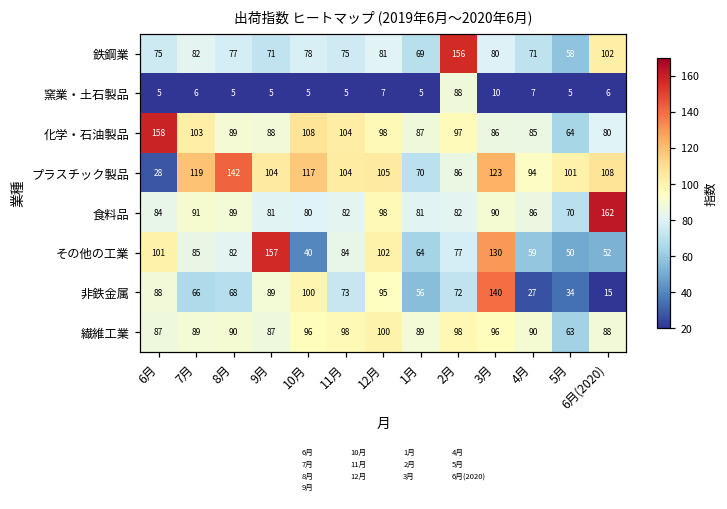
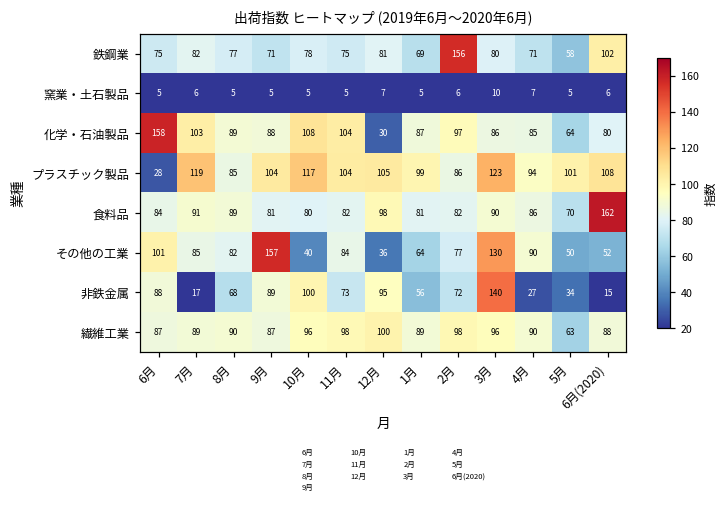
窯業・土石製品, 2月: 88 -> 6
化学・石油製品, 12月: 98 -> 30
プラスチック製品, 8月: 142 -> 85
プラスチック製品, 1月: 70 -> 99
その他の工業, 12月: 102 -> 36
その他の工業, 4月: 59 -> 90
非鉄金属, 7月: 66 -> 17
